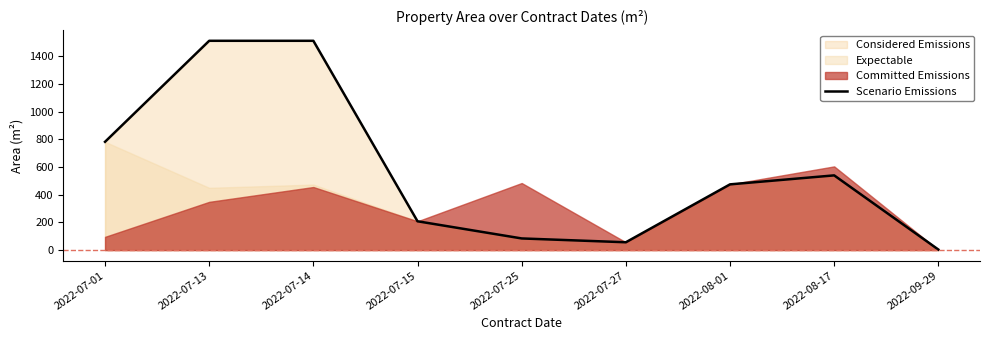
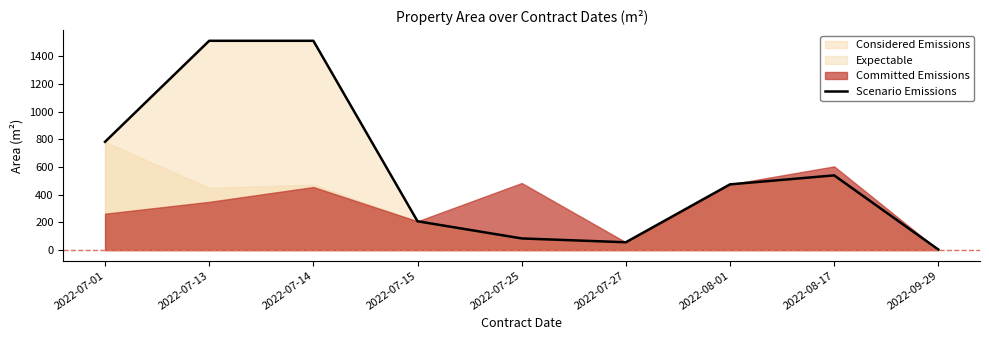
Committed Emissions, 2022-07-01: 100 -> 260
